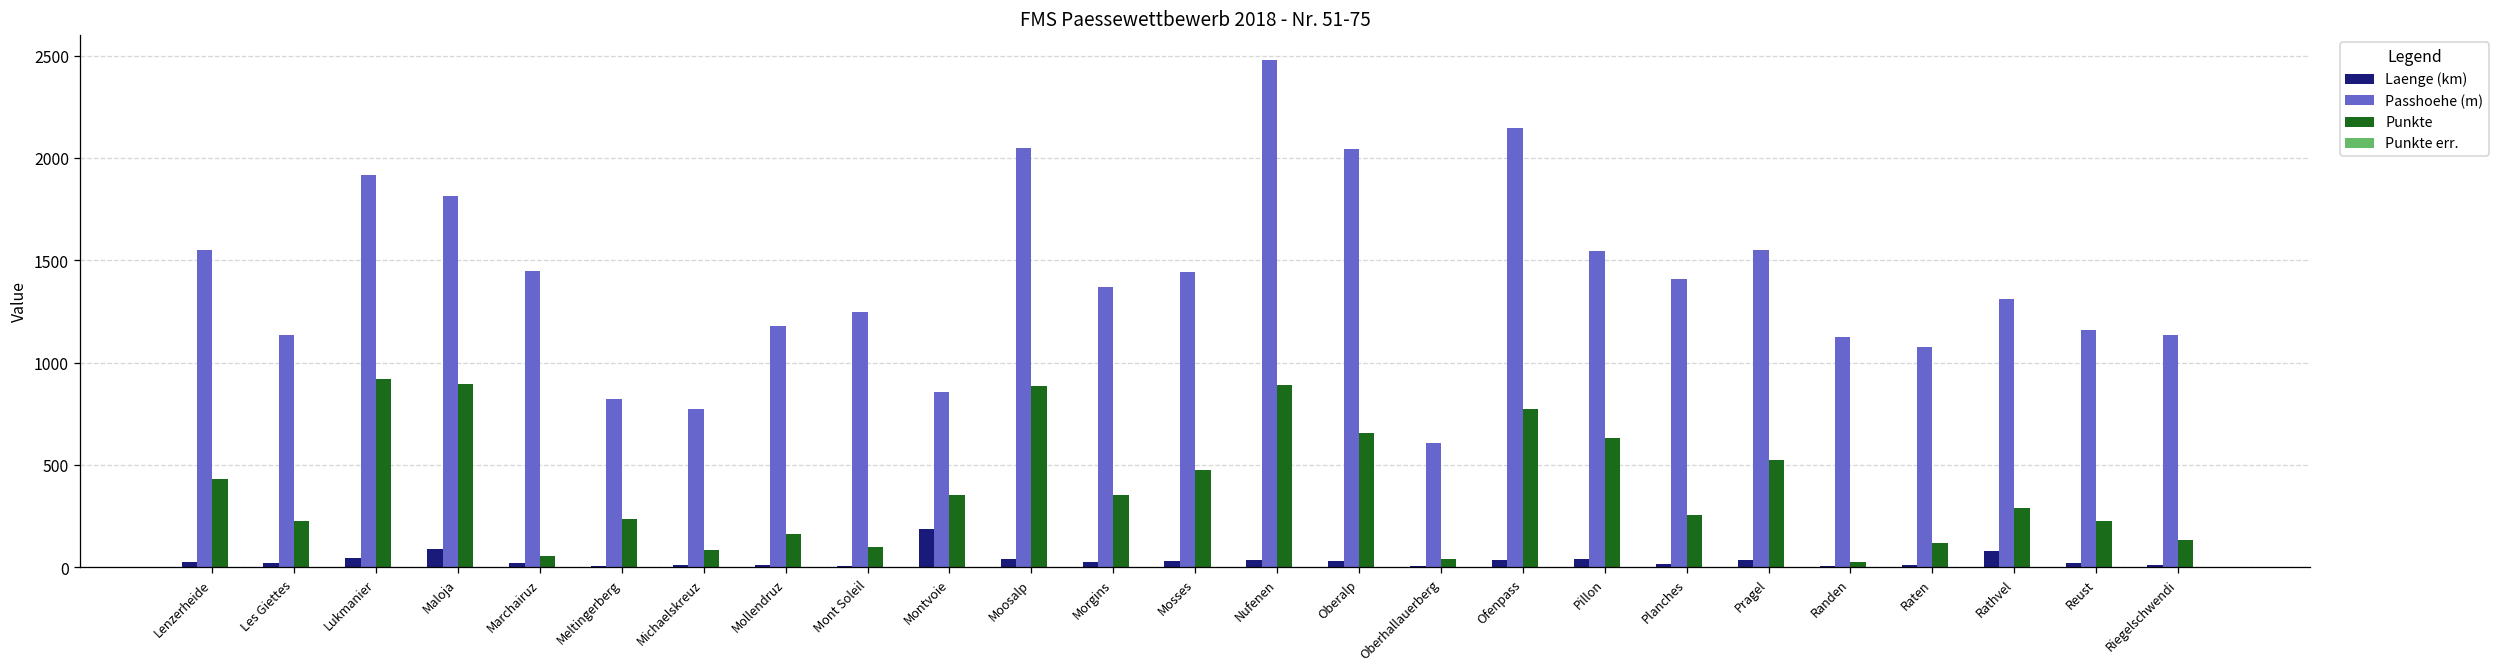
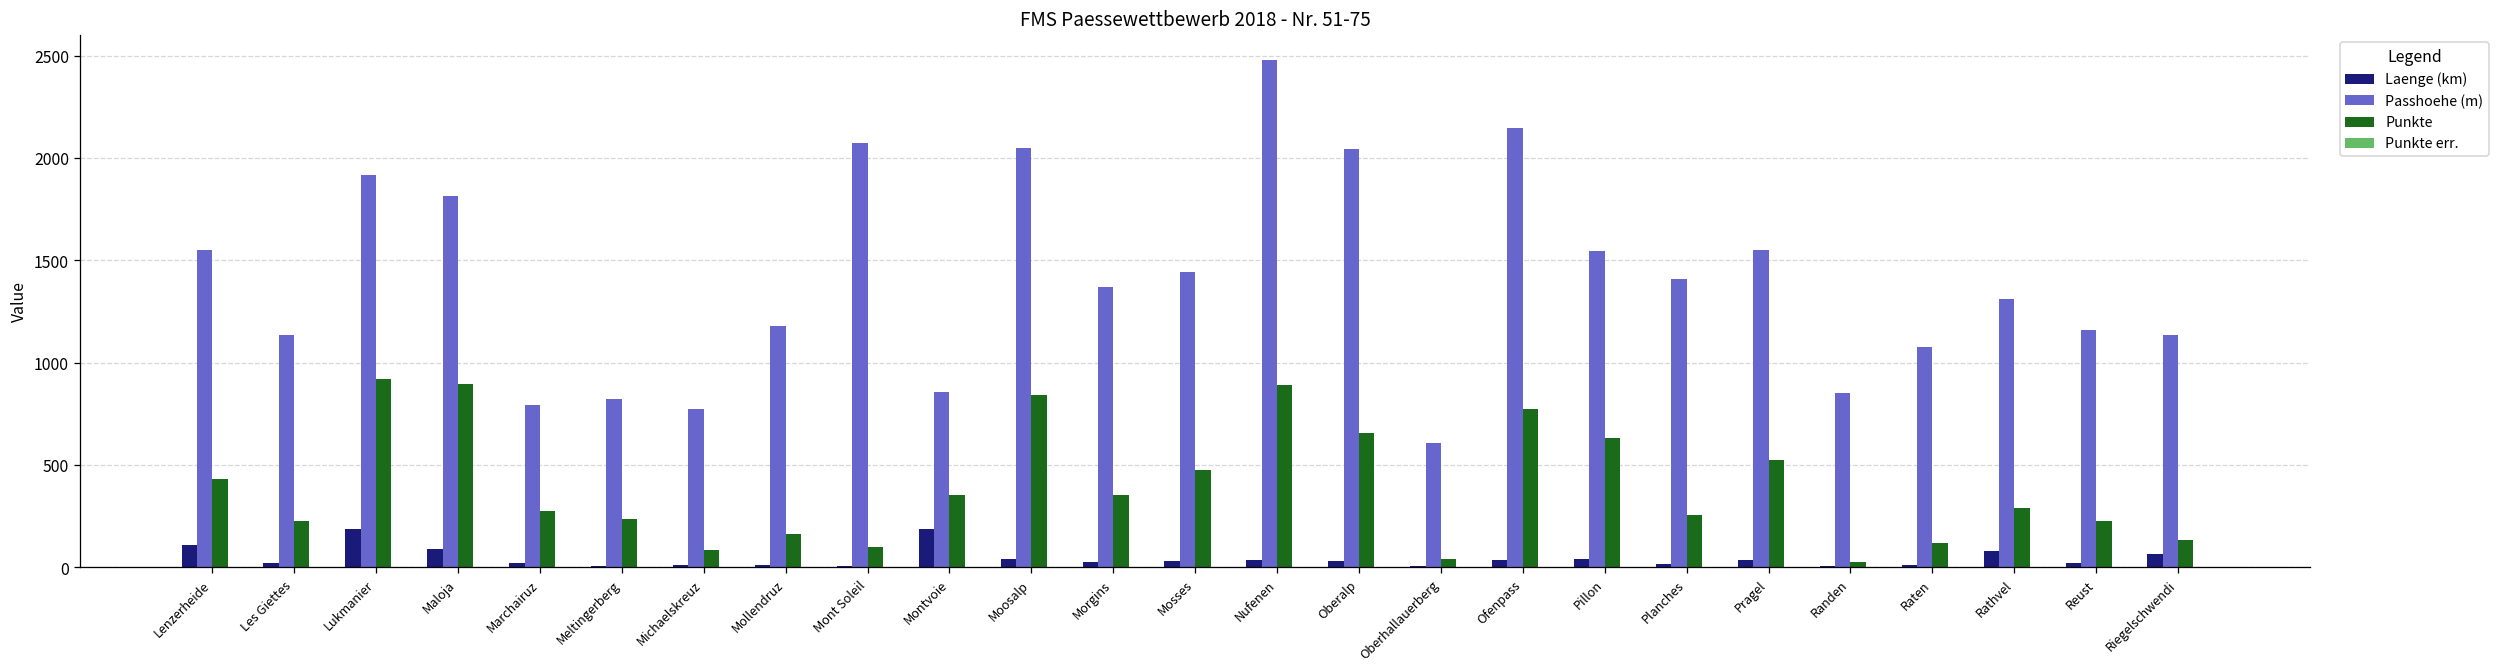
Laenge (km), Lenzerheide: 30 -> 110
Laenge (km), Lukmanier: 50 -> 190
Passhoehe (m), Marchairuz: 1450 -> 790
Punkte, Marchairuz: 60 -> 280
Passhoehe (m), Mont Soleil: 1250 -> 2080
Punkte, Moosalp: 890 -> 840
Passhoehe (m), Randen: 1130 -> 850
Laenge (km), Riegelschwendi: 10 -> 70
